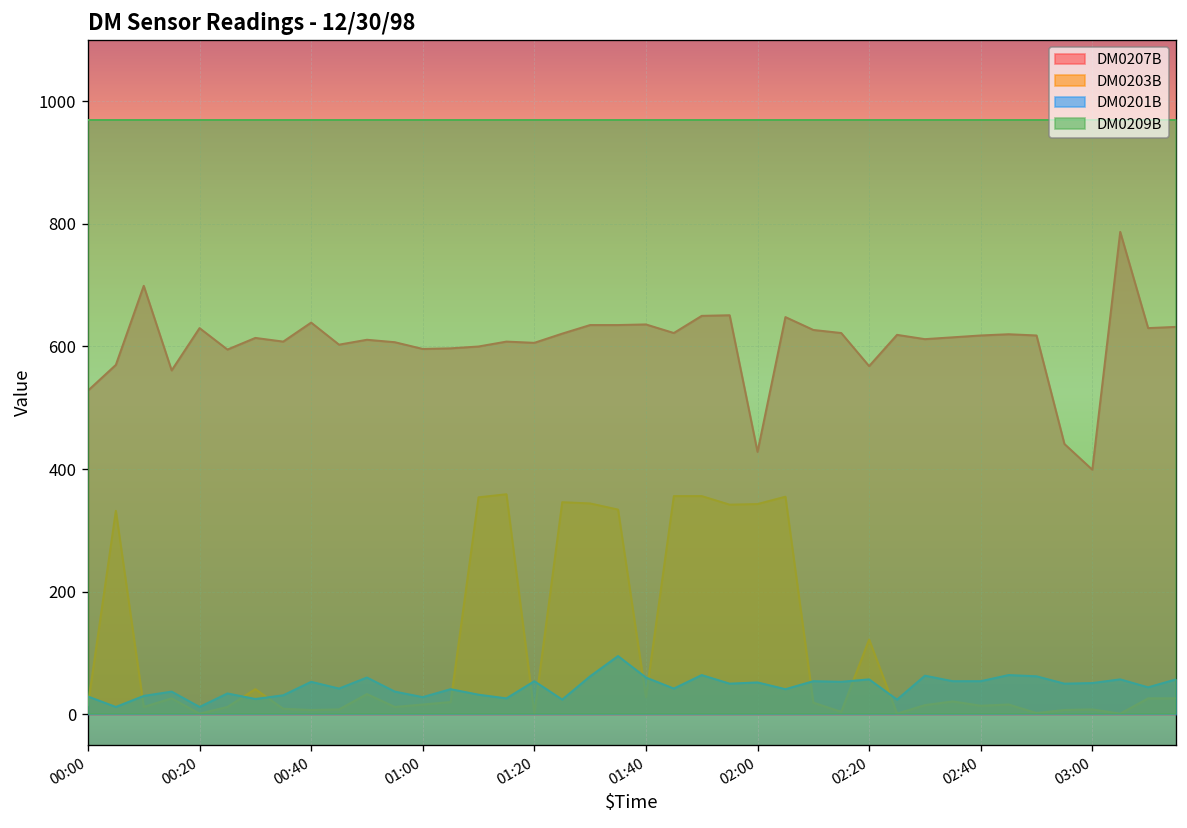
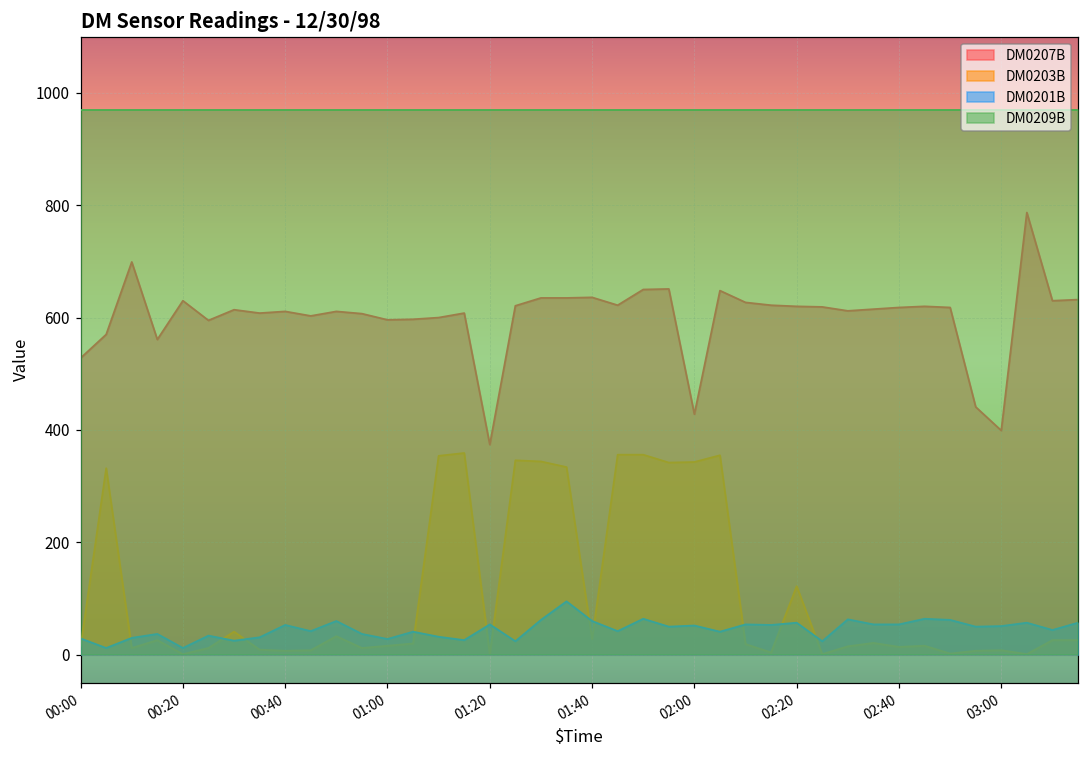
DM0207B, 00:40: 640 -> 610
DM0207B, 01:20: 610 -> 370
DM0207B, 02:20: 570 -> 620
